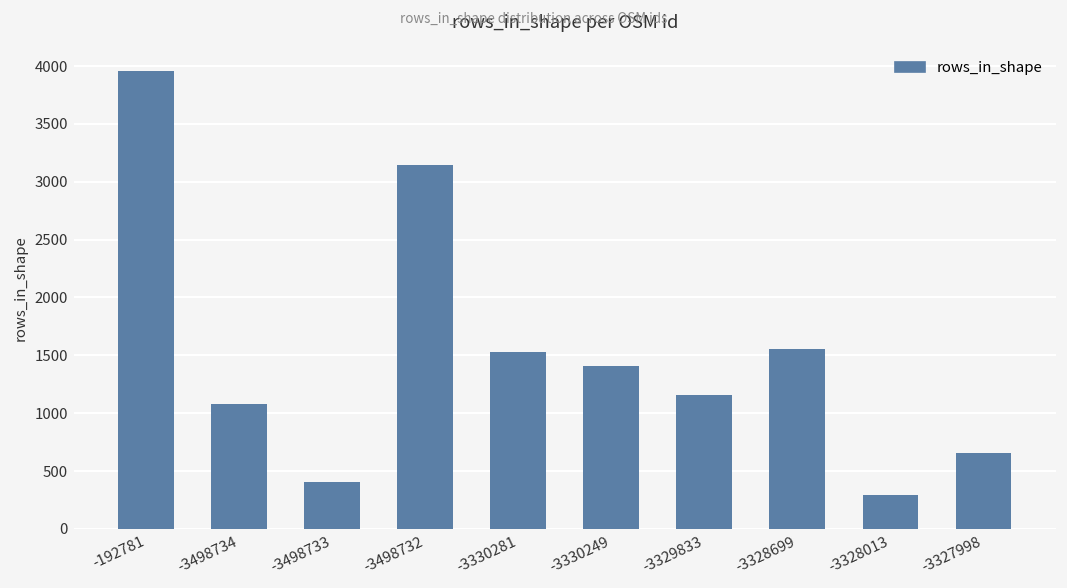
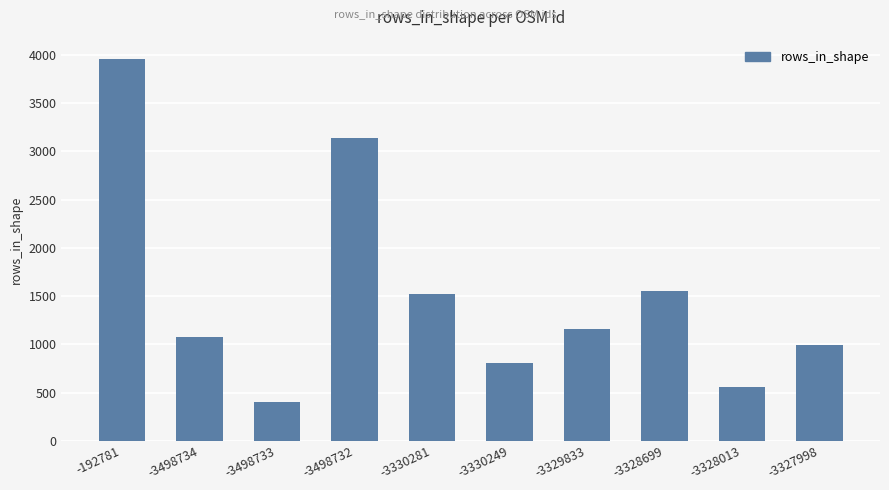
-3330249: 1400 -> 800
-3328013: 300 -> 600
-3327998: 700 -> 1000
